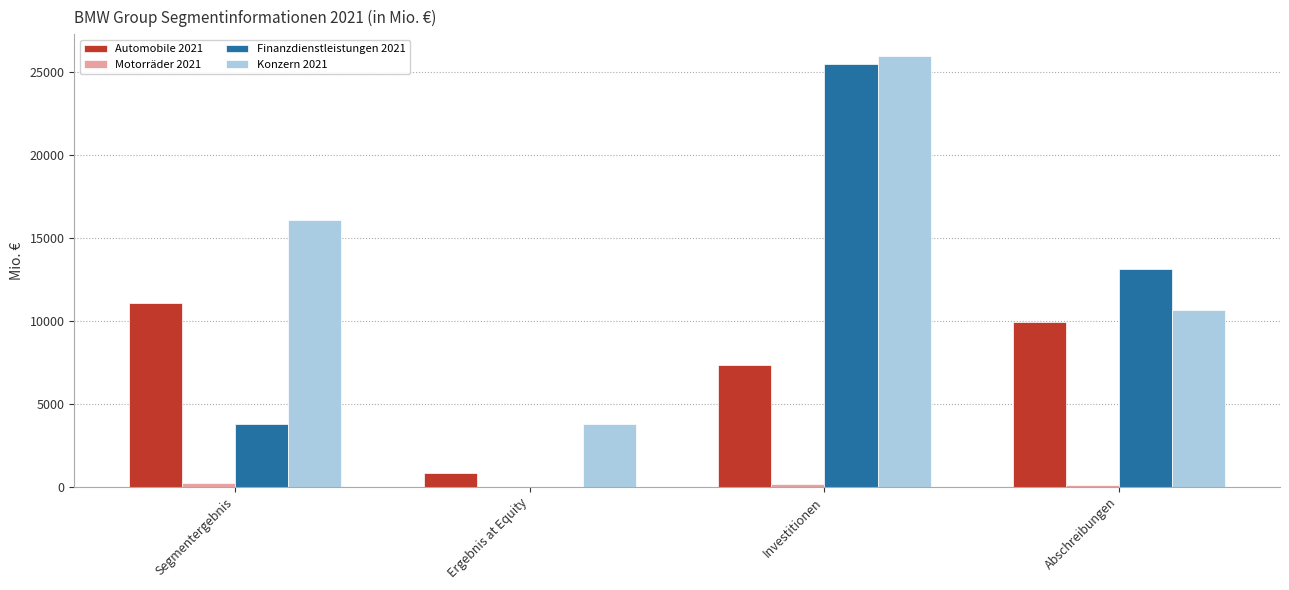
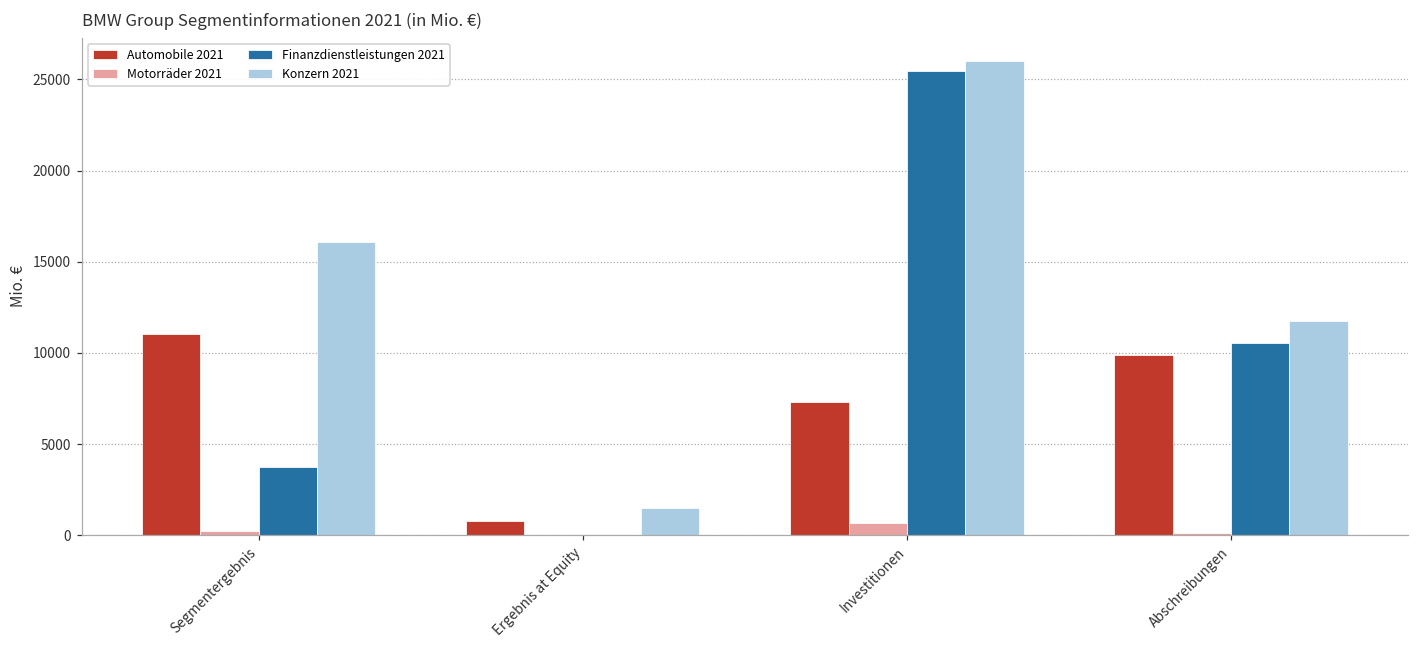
Konzern 2021, Ergebnis at Equity: 3800 -> 1500
Motorräder 2021, Investitionen: 200 -> 700
Finanzdienstleistungen 2021, Abschreibungen: 13100 -> 10600
Konzern 2021, Abschreibungen: 10600 -> 11800
